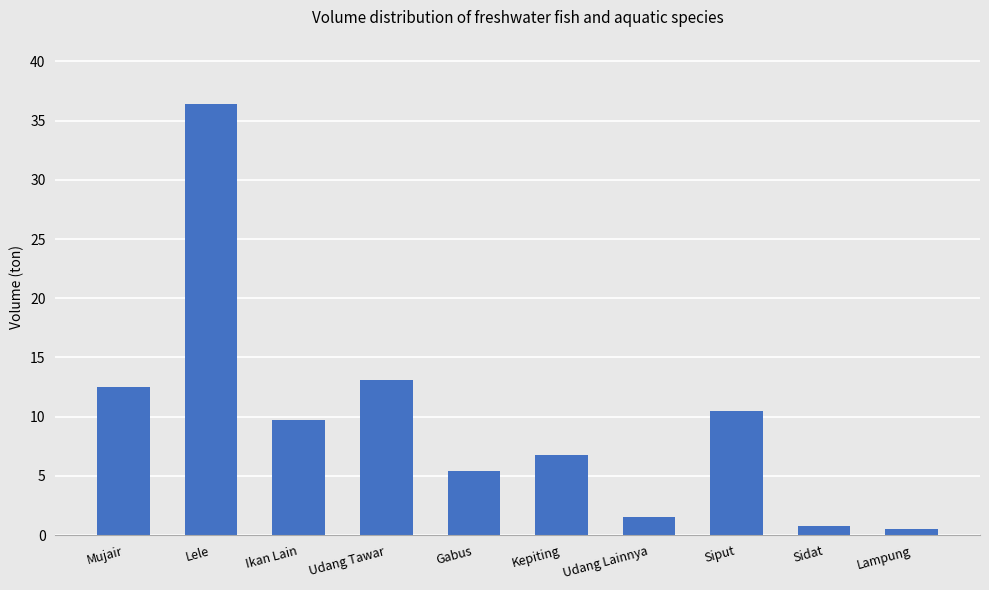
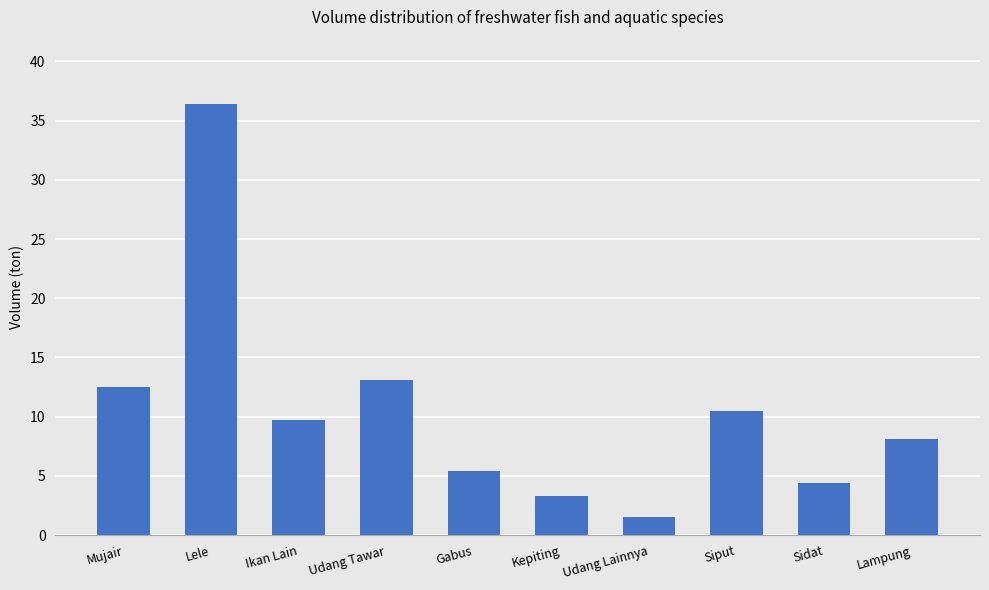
Kepiting: 6.8 -> 3.3
Sidat: 0.8 -> 4.4
Lampung: 0.5 -> 8.1
